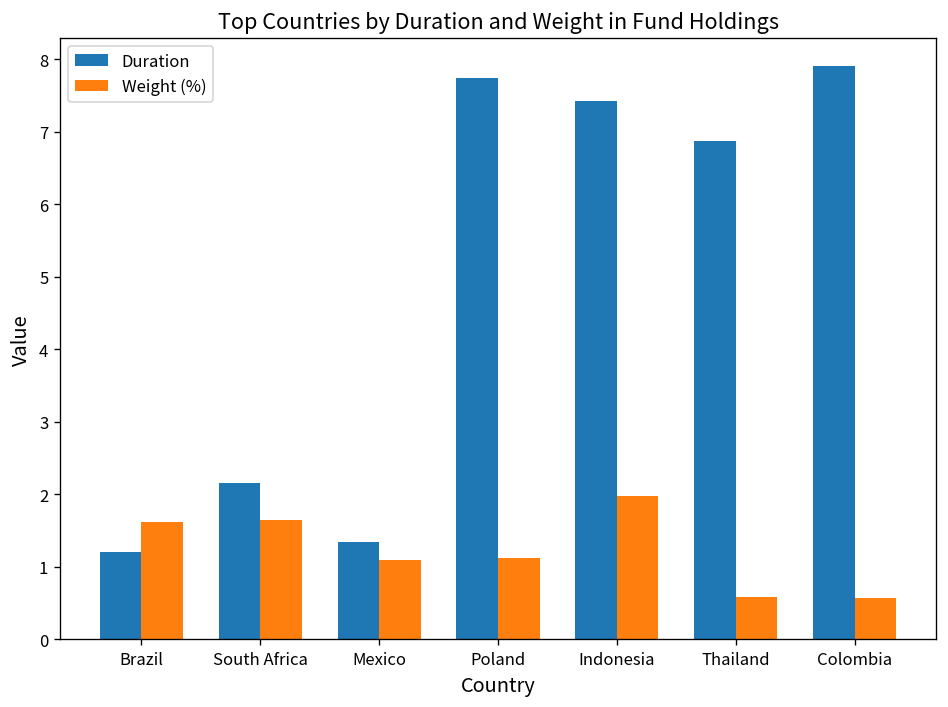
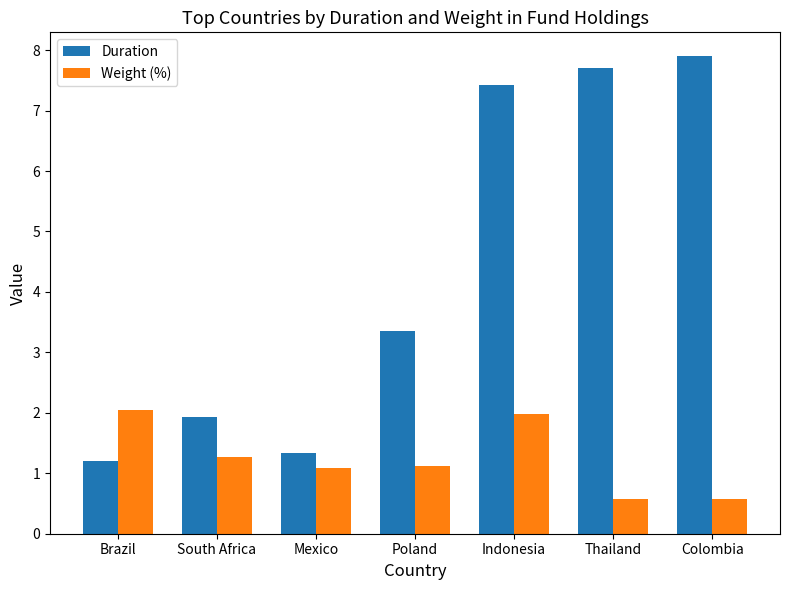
Weight (%), Brazil: 1.6 -> 2.1
Duration, South Africa: 2.2 -> 1.9
Weight (%), South Africa: 1.7 -> 1.3
Duration, Poland: 7.7 -> 3.4
Duration, Thailand: 6.9 -> 7.7
